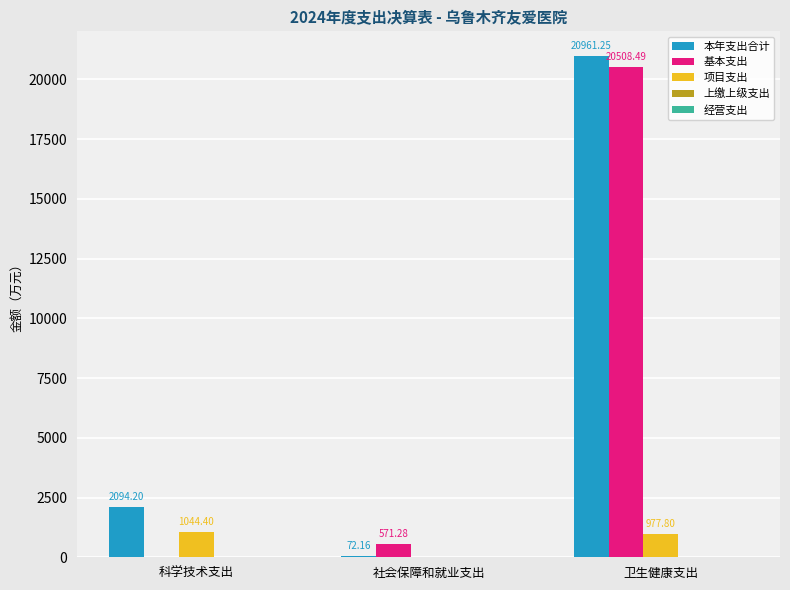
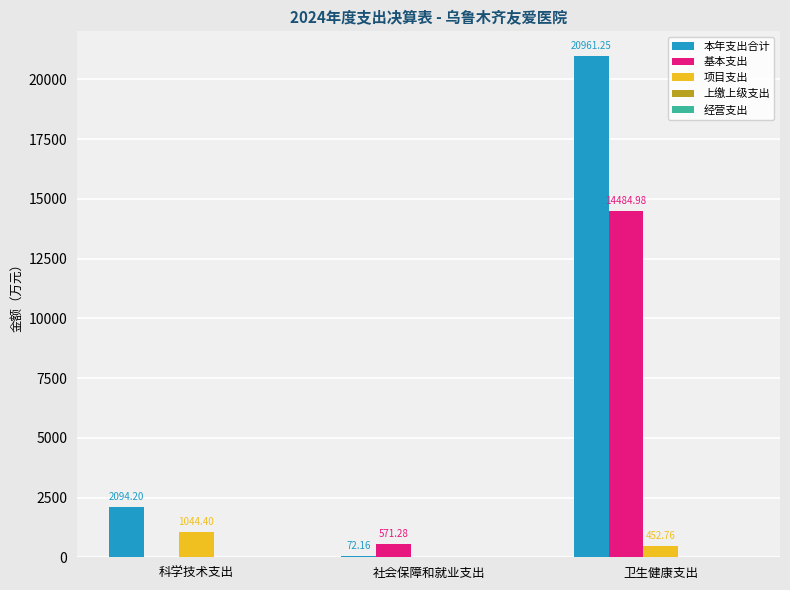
基本支出, 卫生健康支出: 20508.49 -> 14484.98
项目支出, 卫生健康支出: 977.80 -> 452.76
